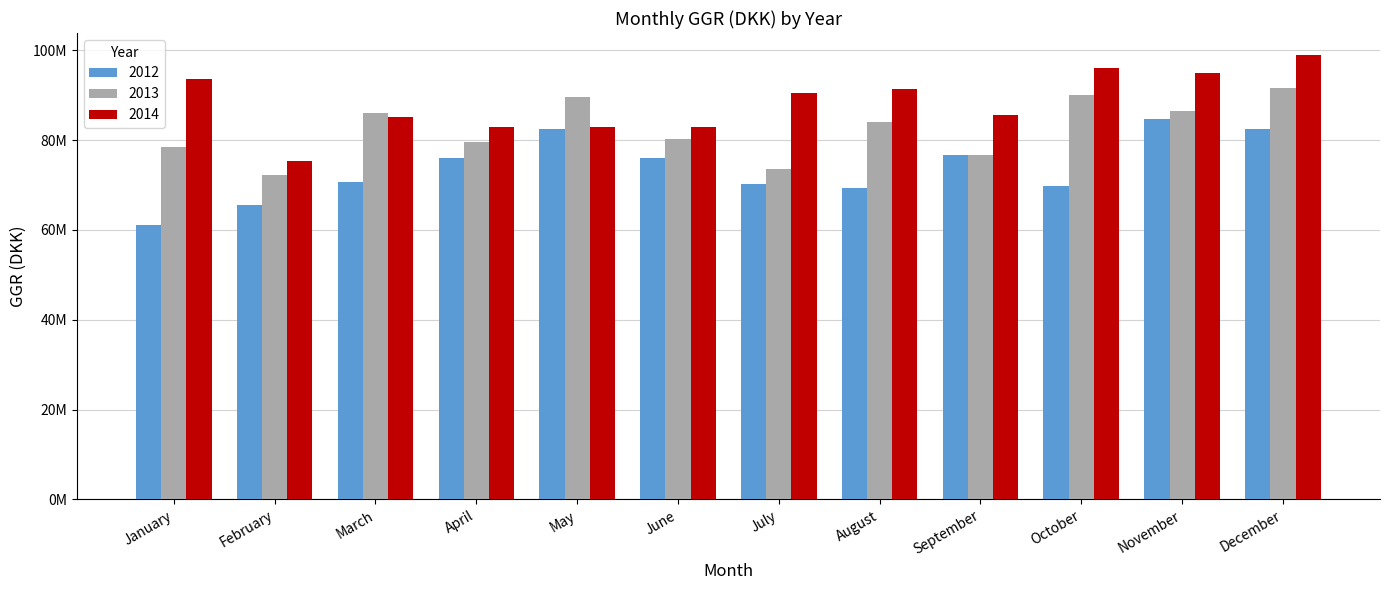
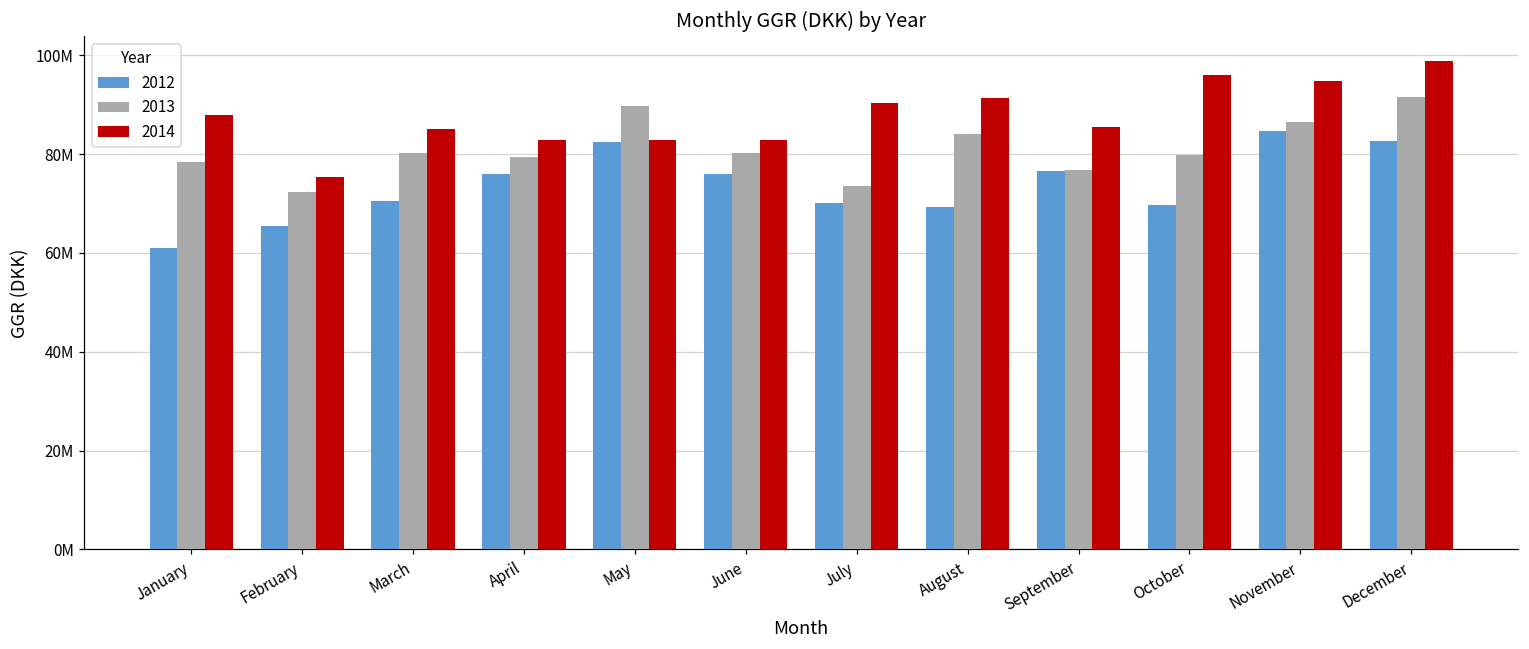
2014, January: 94000000 -> 88000000
2013, March: 86000000 -> 80000000
2013, October: 90000000 -> 80000000
